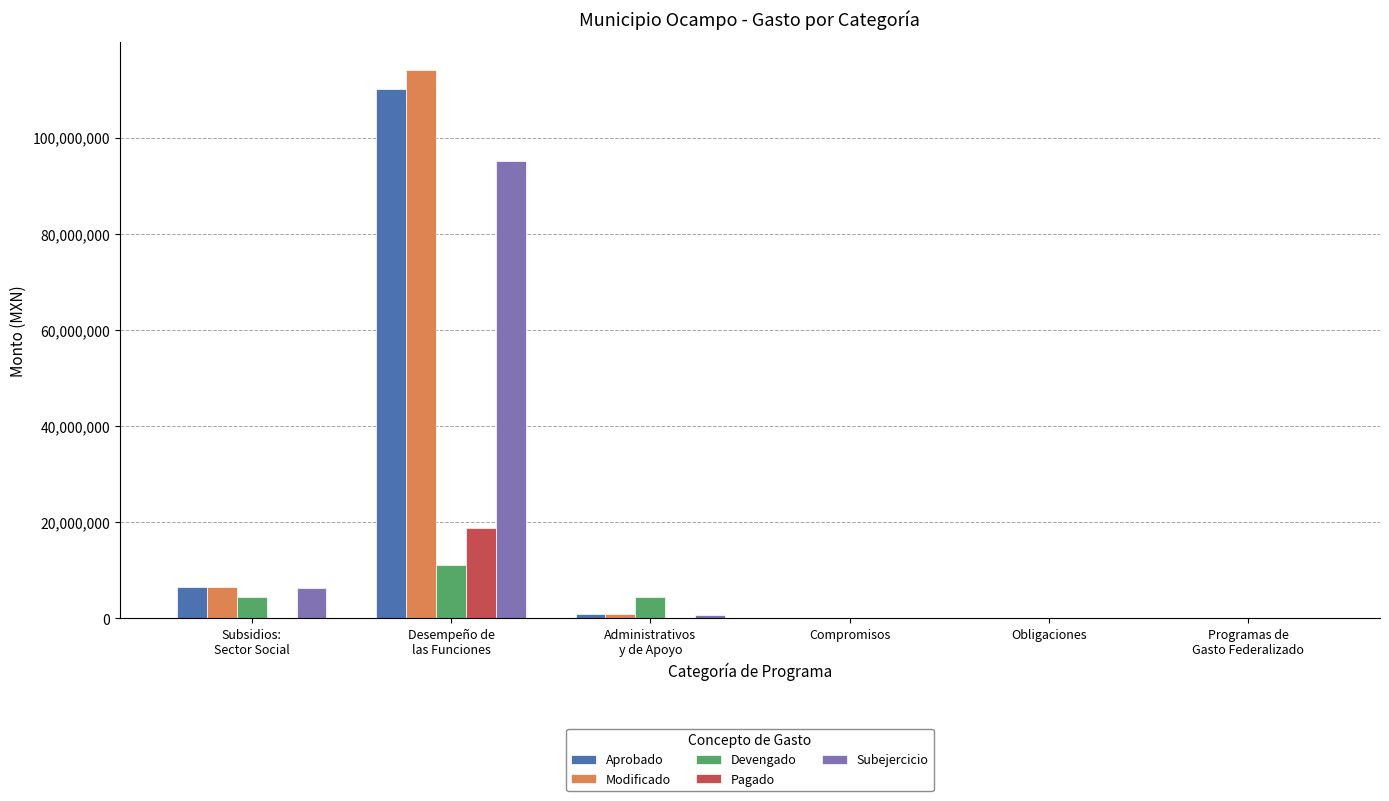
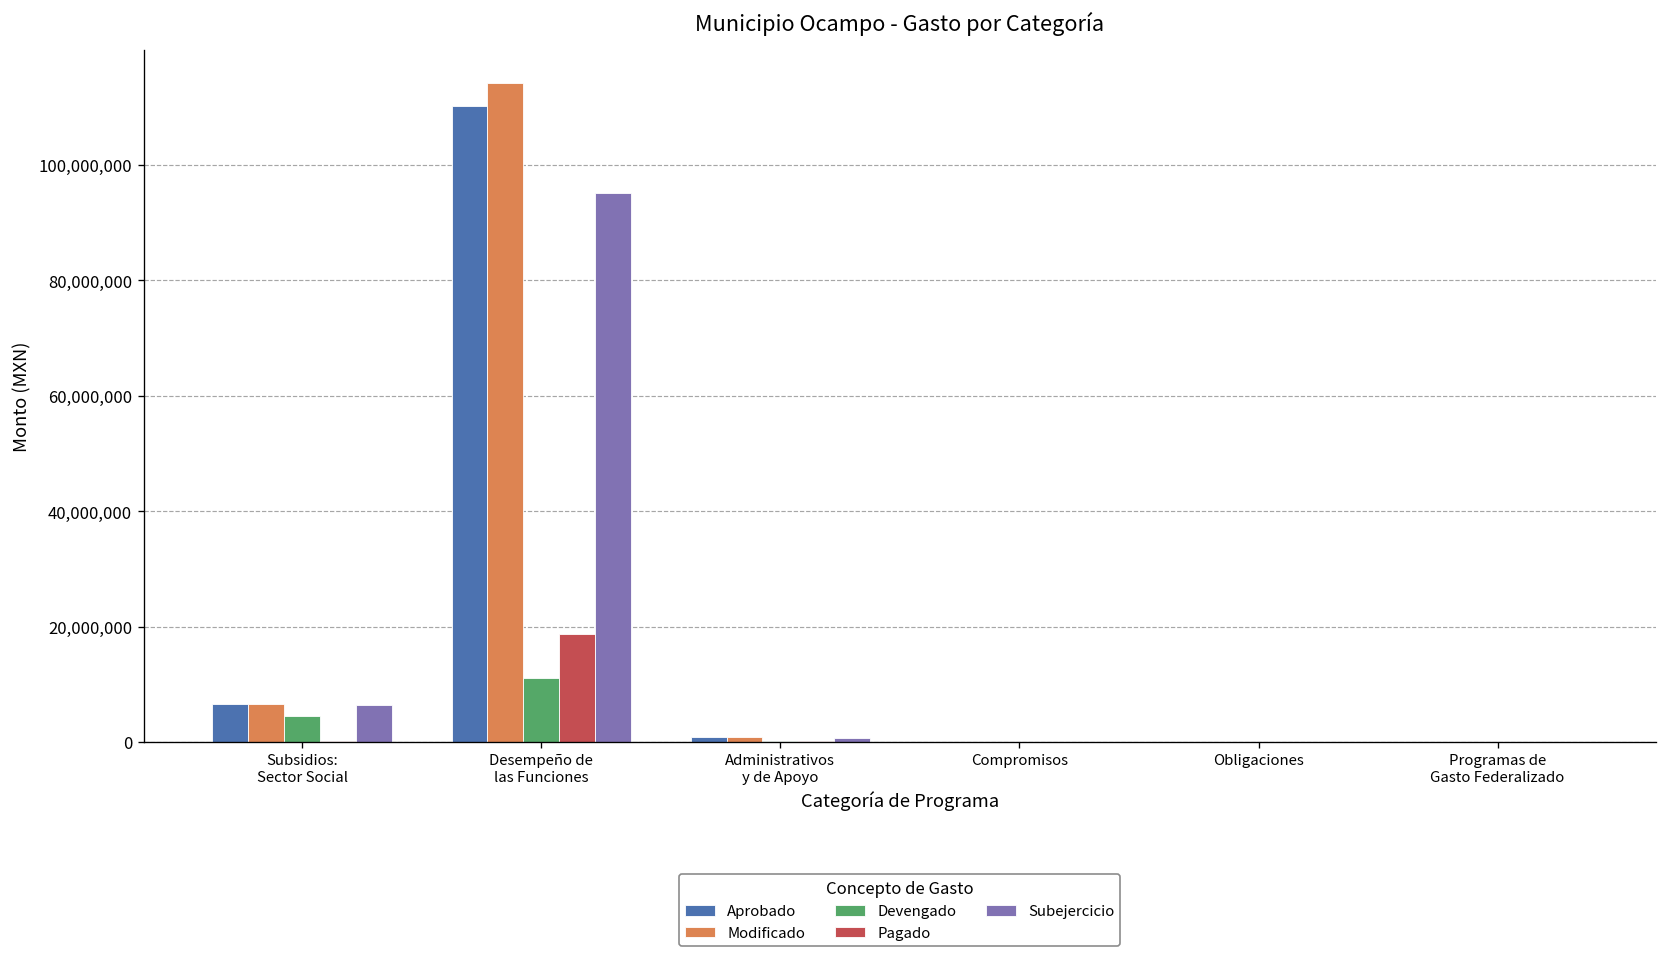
Devengado, Administrativos y de Apoyo: 4,000,000 -> 0
